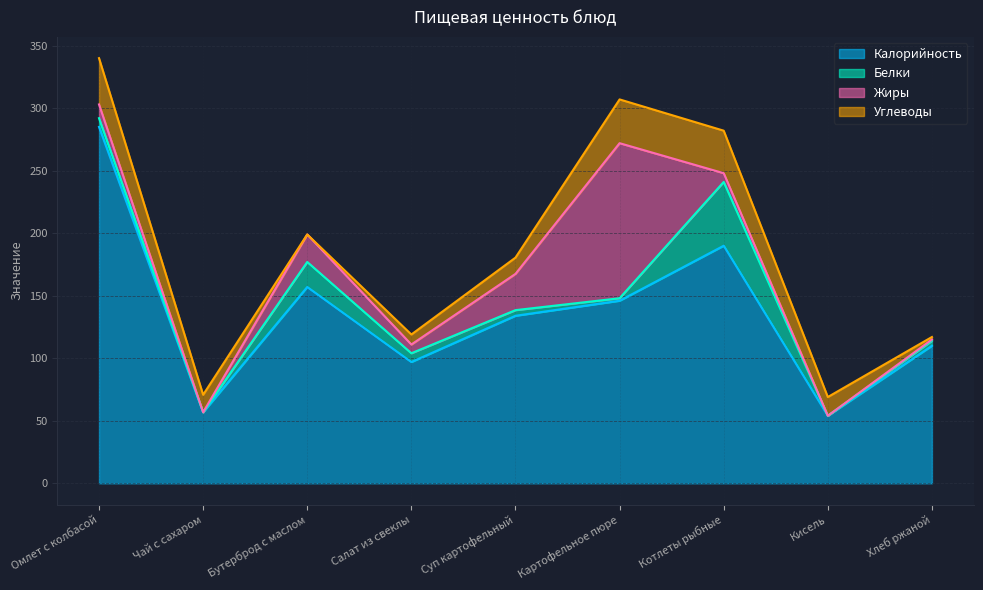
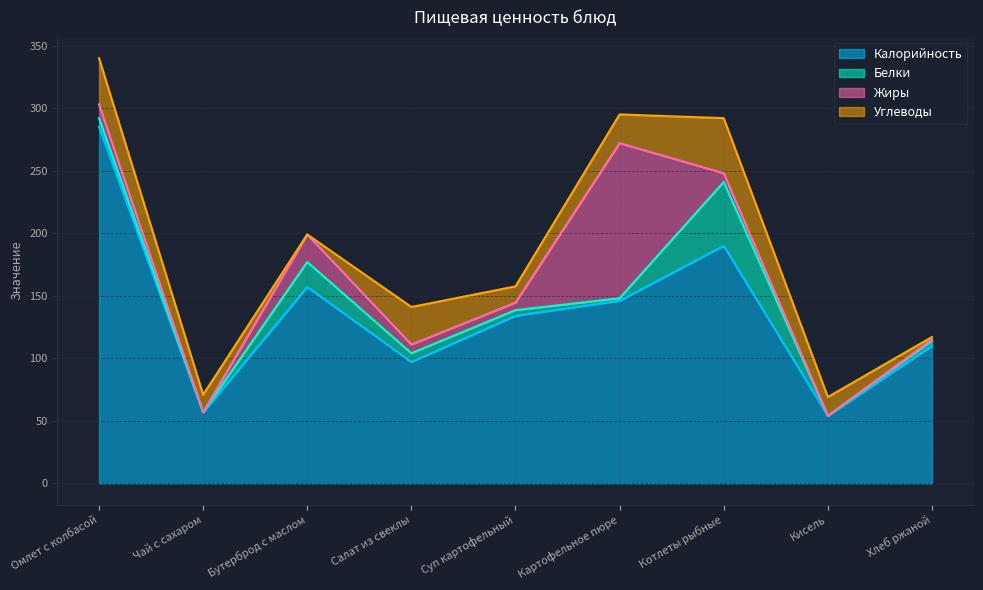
Углеводы, Салат из свеклы: 8 -> 30
Жиры, Суп картофельный: 29 -> 6
Углеводы, Картофельное пюре: 35 -> 23
Углеводы, Котлеты рыбные: 34 -> 44
